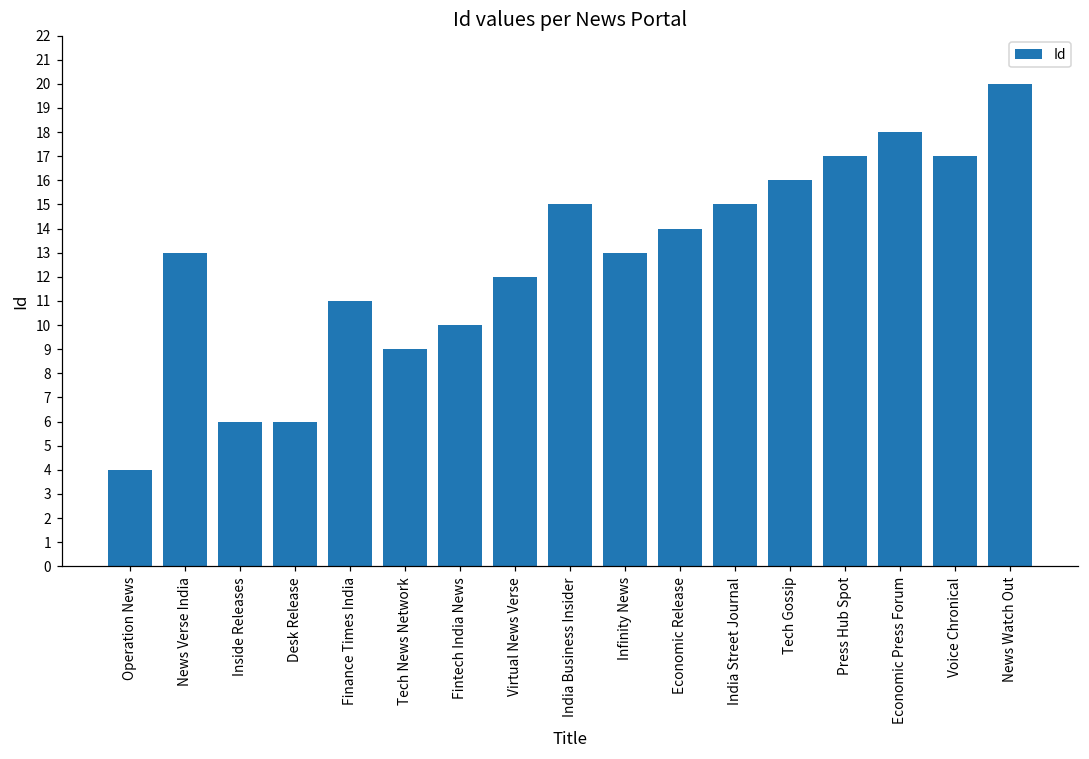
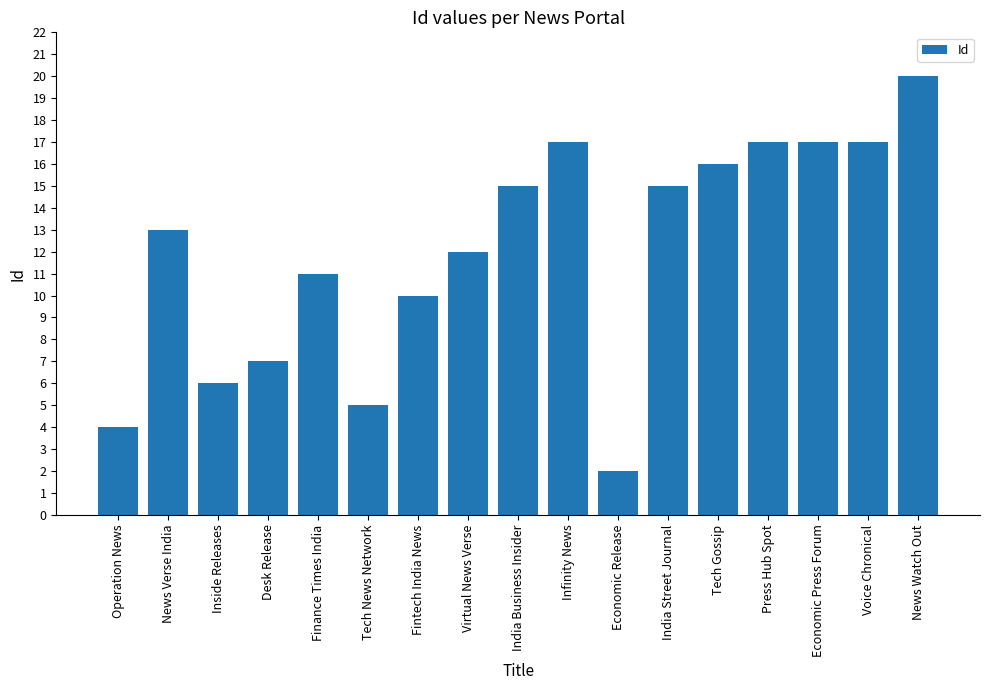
Desk Release: 6 -> 7
Tech News Network: 9 -> 5
Infinity News: 13 -> 17
Economic Release: 14 -> 2
Economic Press Forum: 18 -> 17
